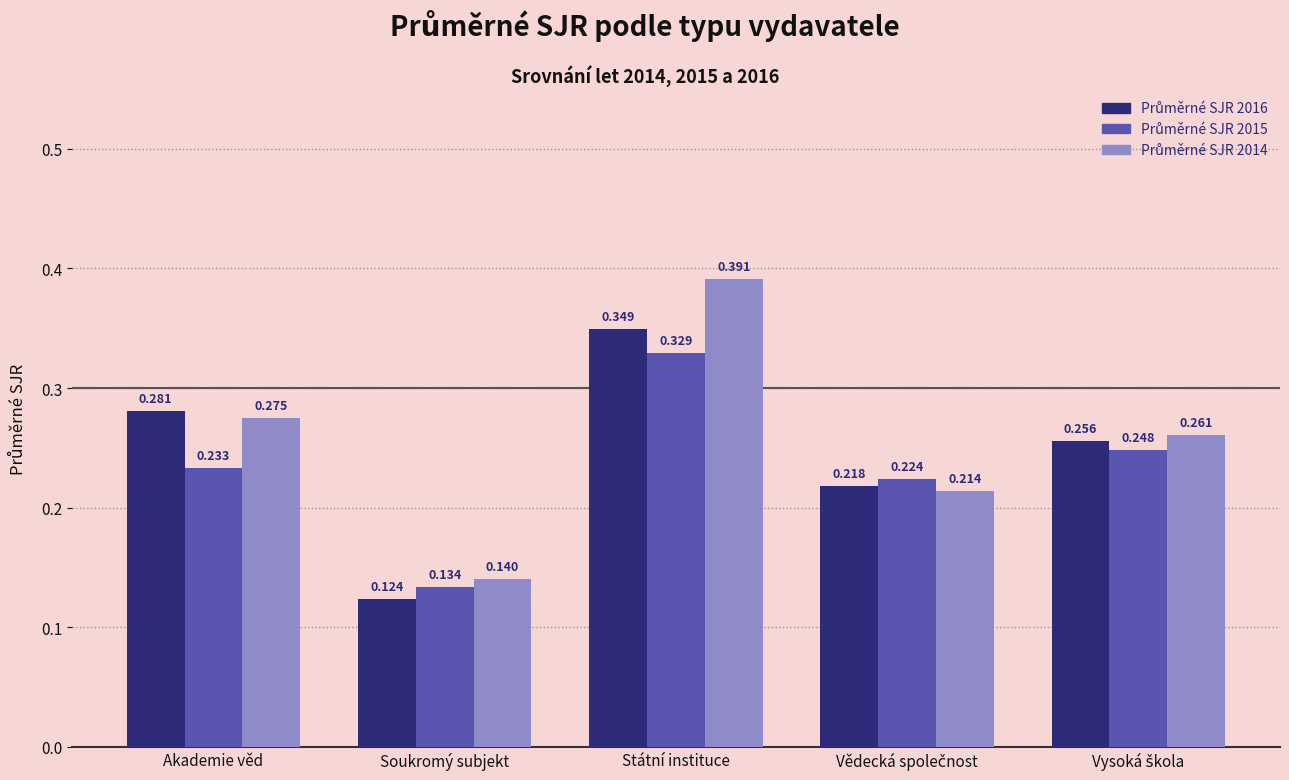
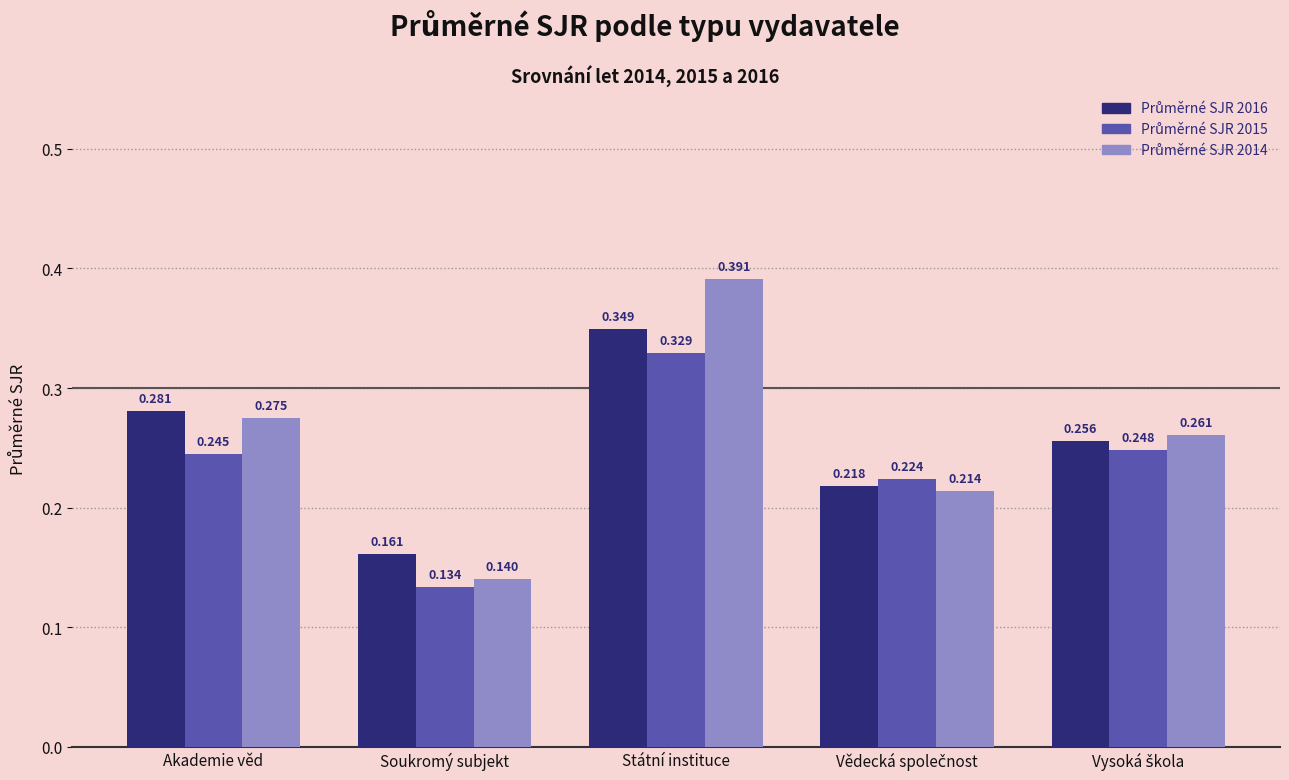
Průměrné SJR 2015, Akademie věd: 0.233 -> 0.245
Průměrné SJR 2016, Soukromý subjekt: 0.124 -> 0.161
